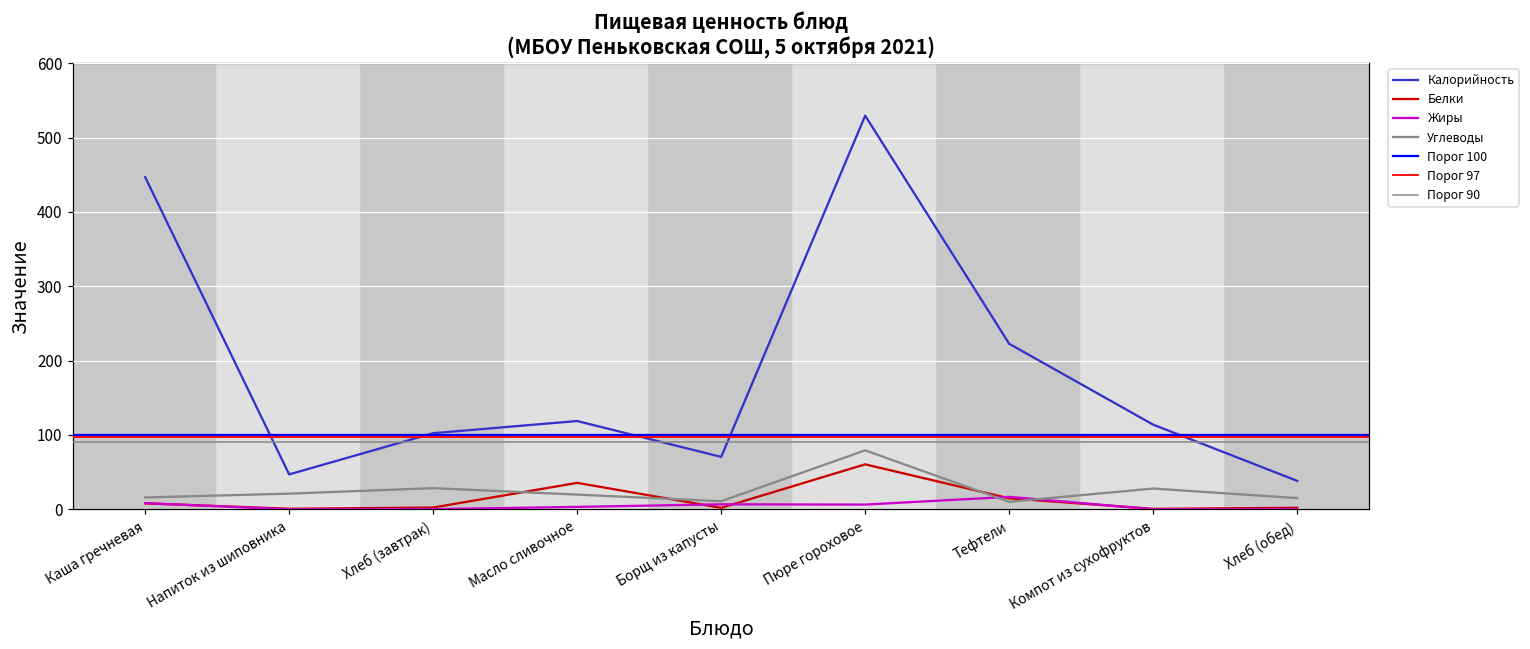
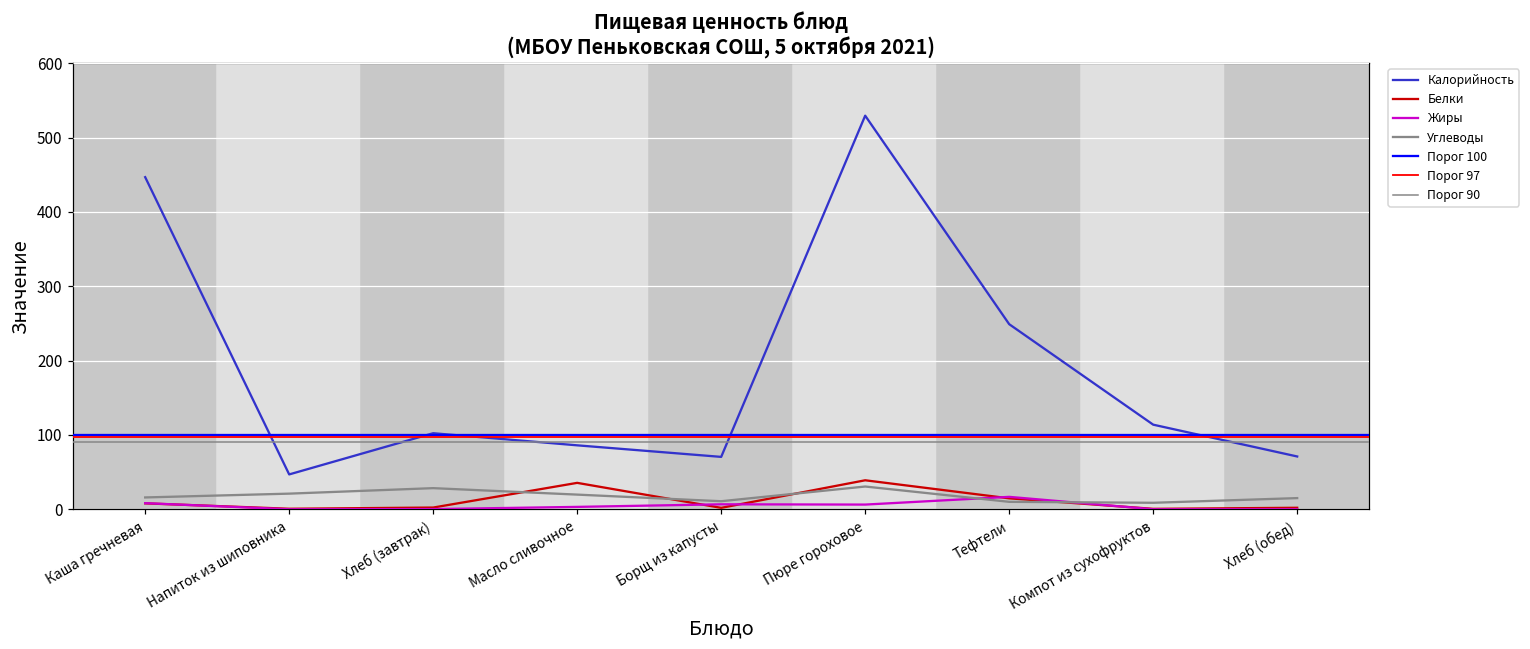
Калорийность, Масло сливочное: 120 -> 90
Белки, Пюре гороховое: 60 -> 40
Углеводы, Пюре гороховое: 80 -> 30
Калорийность, Тефтели: 220 -> 250
Углеводы, Компот из сухофруктов: 30 -> 10
Калорийность, Хлеб (обед): 40 -> 70
